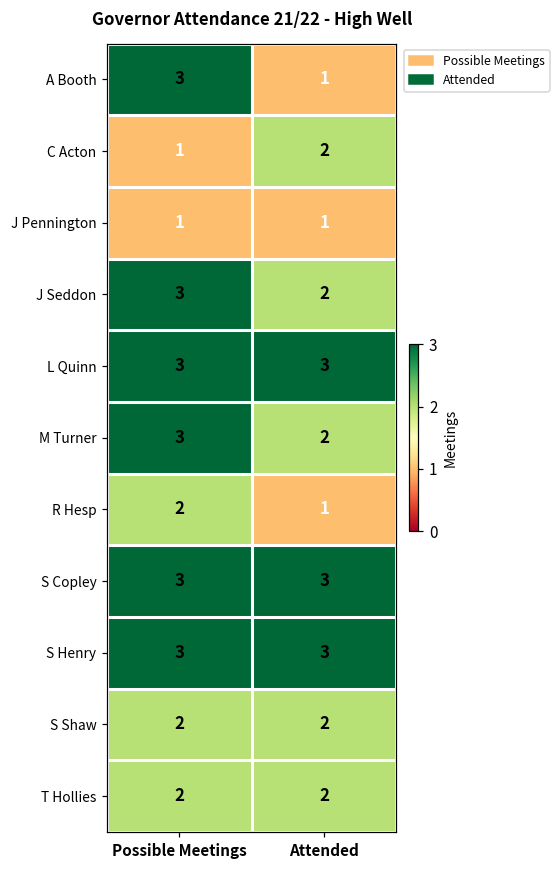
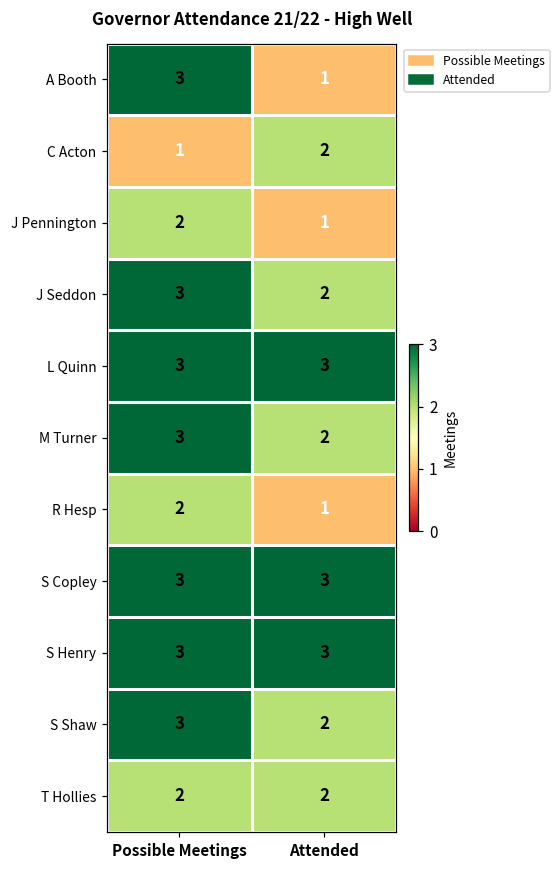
J Pennington, Possible Meetings: 1 -> 2
S Shaw, Possible Meetings: 2 -> 3
